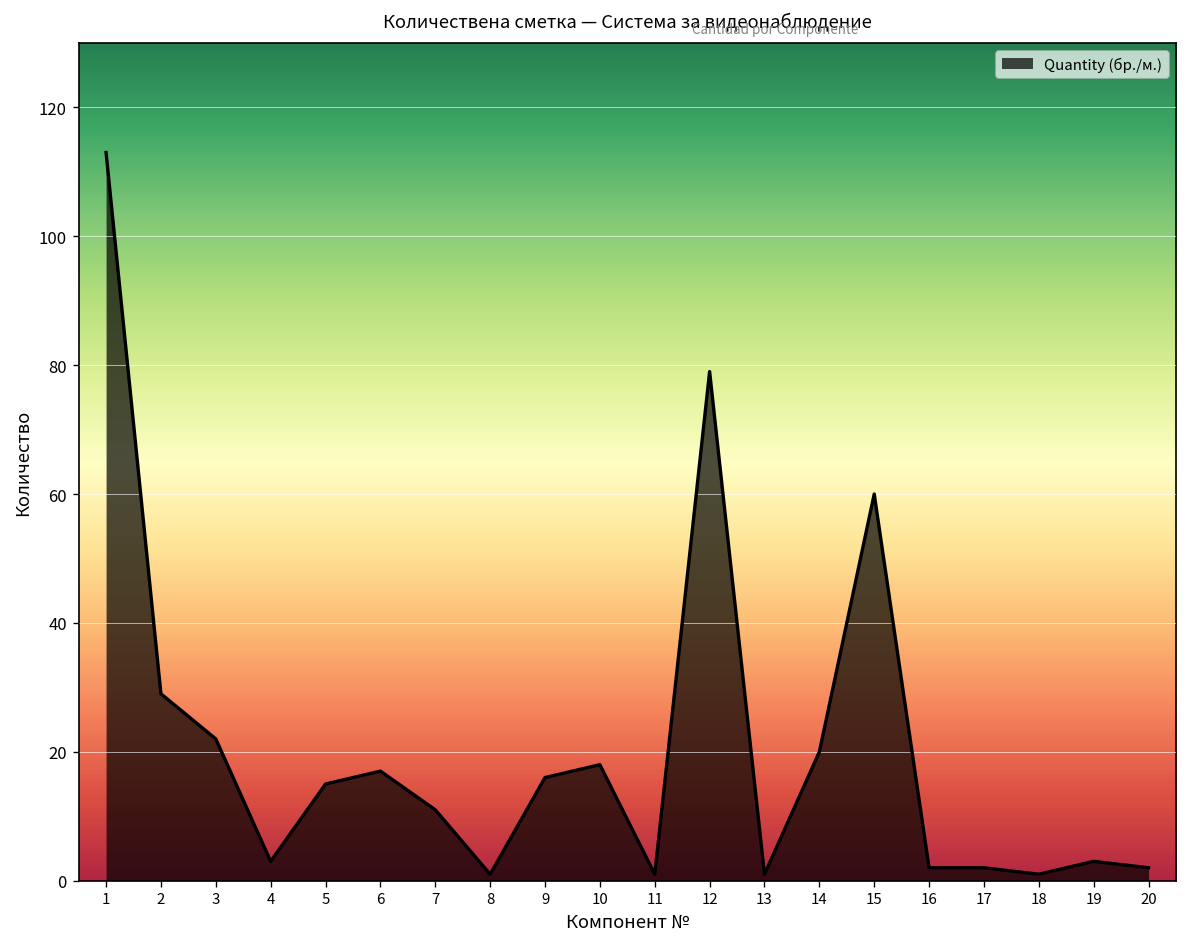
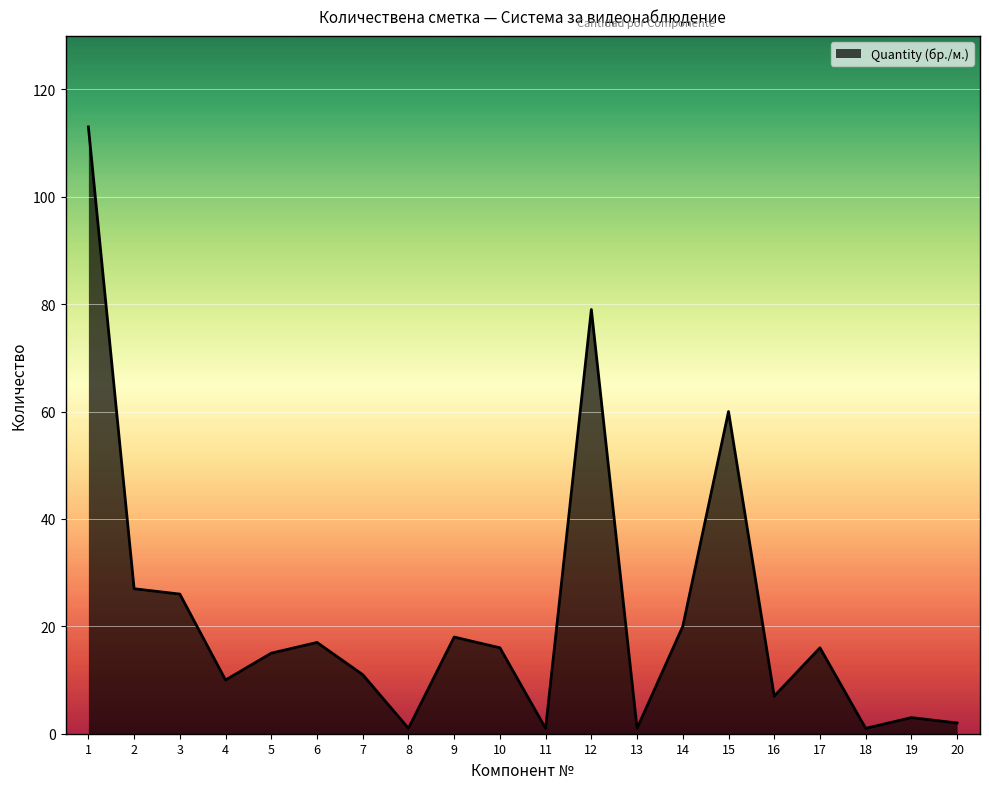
2: 29 -> 27
3: 22 -> 26
4: 3 -> 10
9: 16 -> 18
10: 18 -> 16
16: 2 -> 7
17: 2 -> 16
